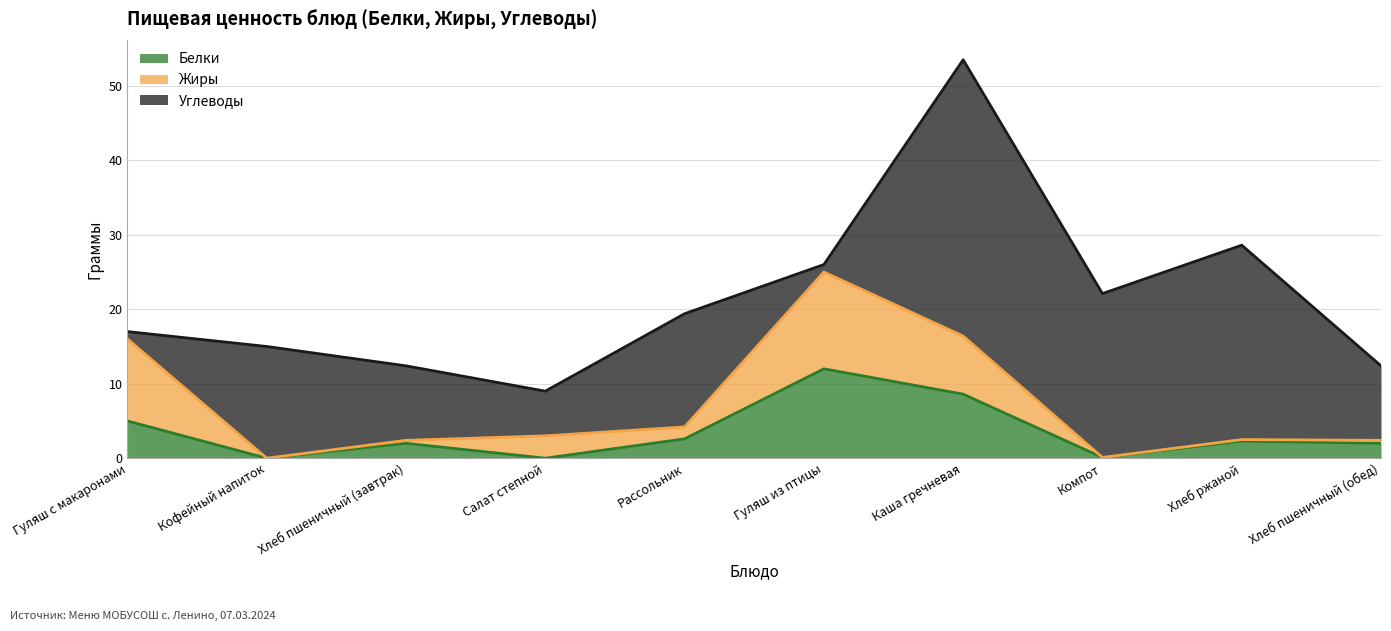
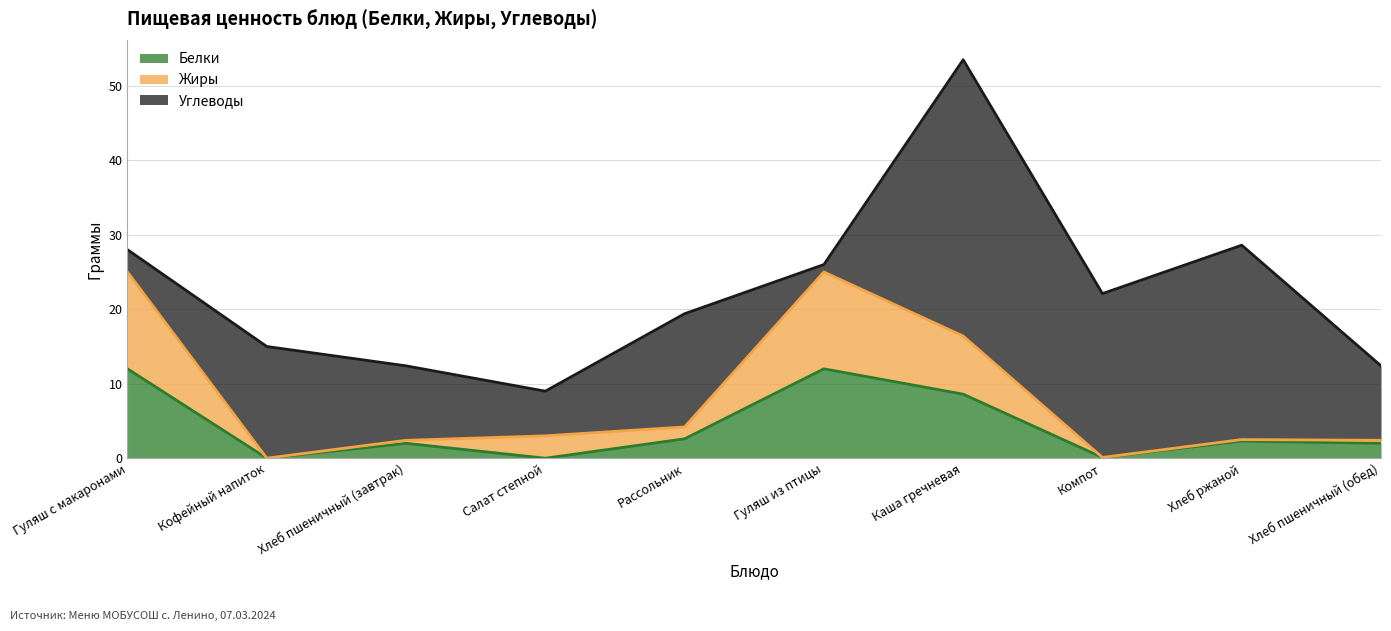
Белки, Гуляш с макаронами: 5 -> 12
Жиры, Гуляш с макаронами: 11 -> 13
Углеводы, Гуляш с макаронами: 1 -> 3
